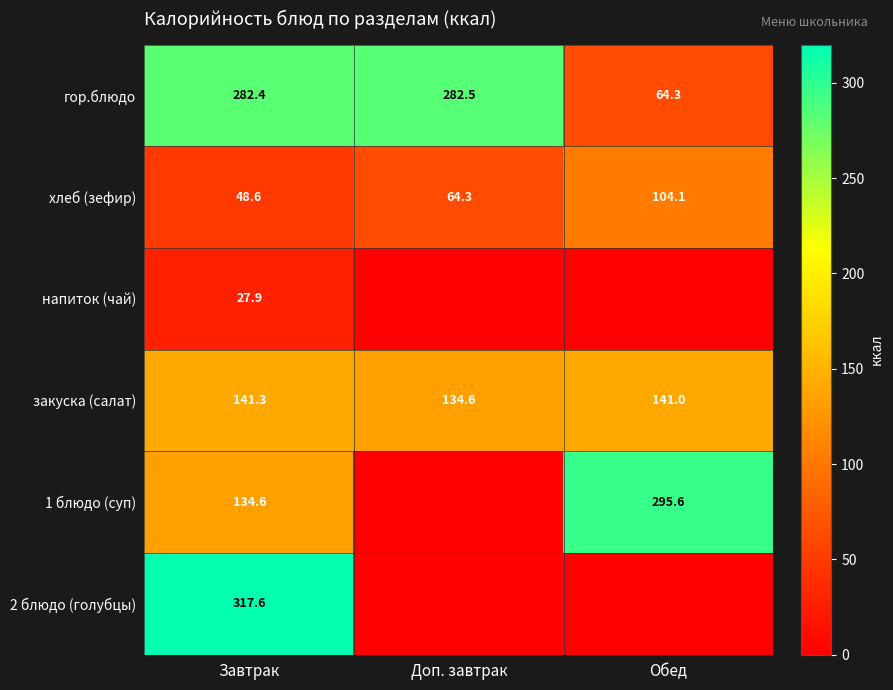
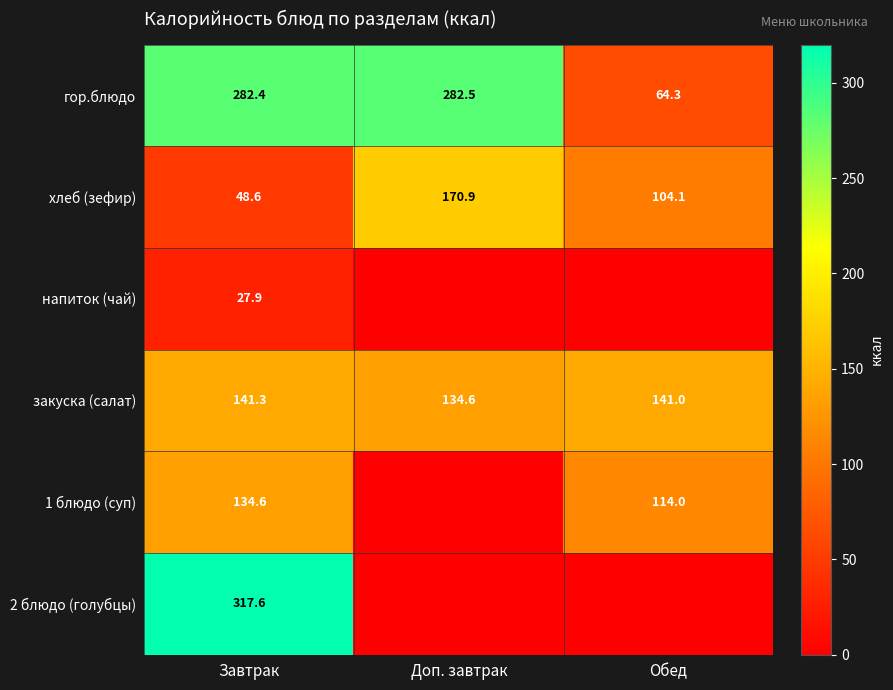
хлеб (зефир), Доп. завтрак: 64.3 -> 170.9
1 блюдо (суп), Обед: 295.6 -> 114.0
